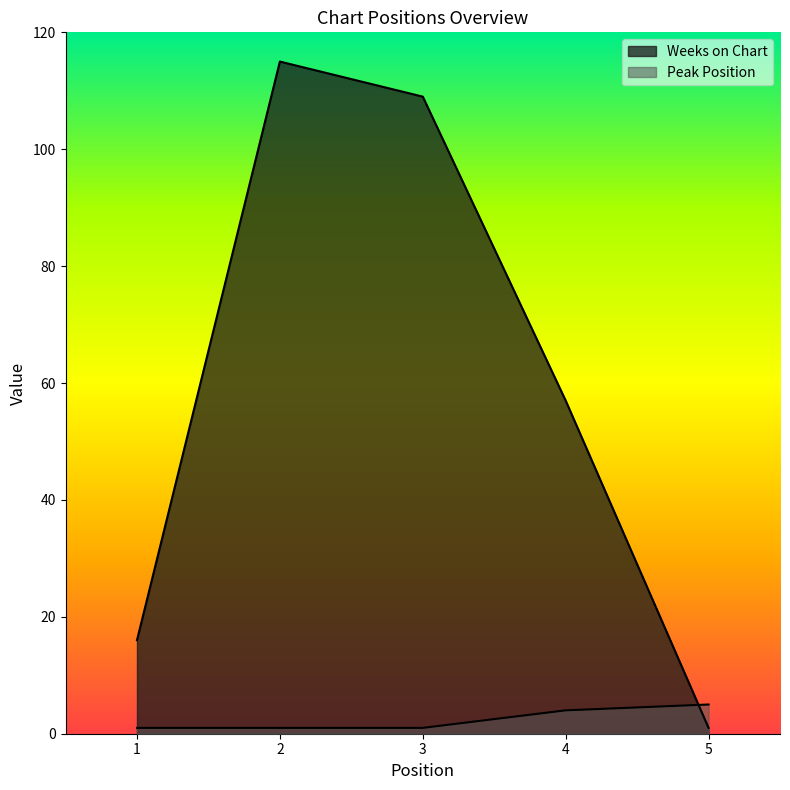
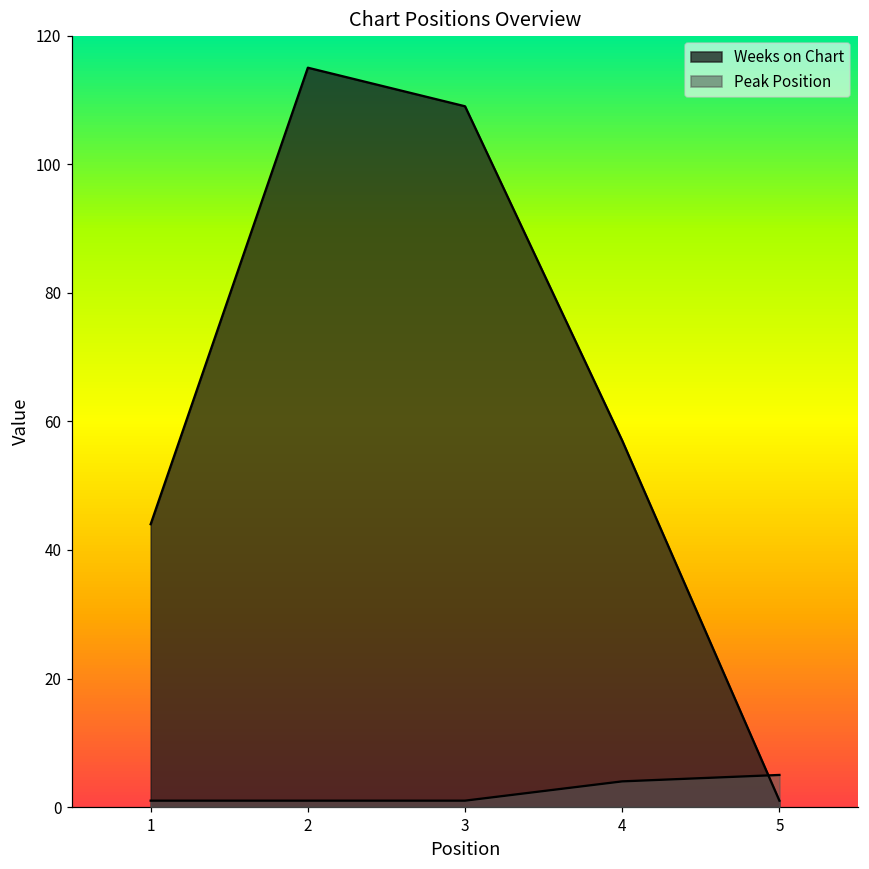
Weeks on Chart, 1: 16 -> 44
